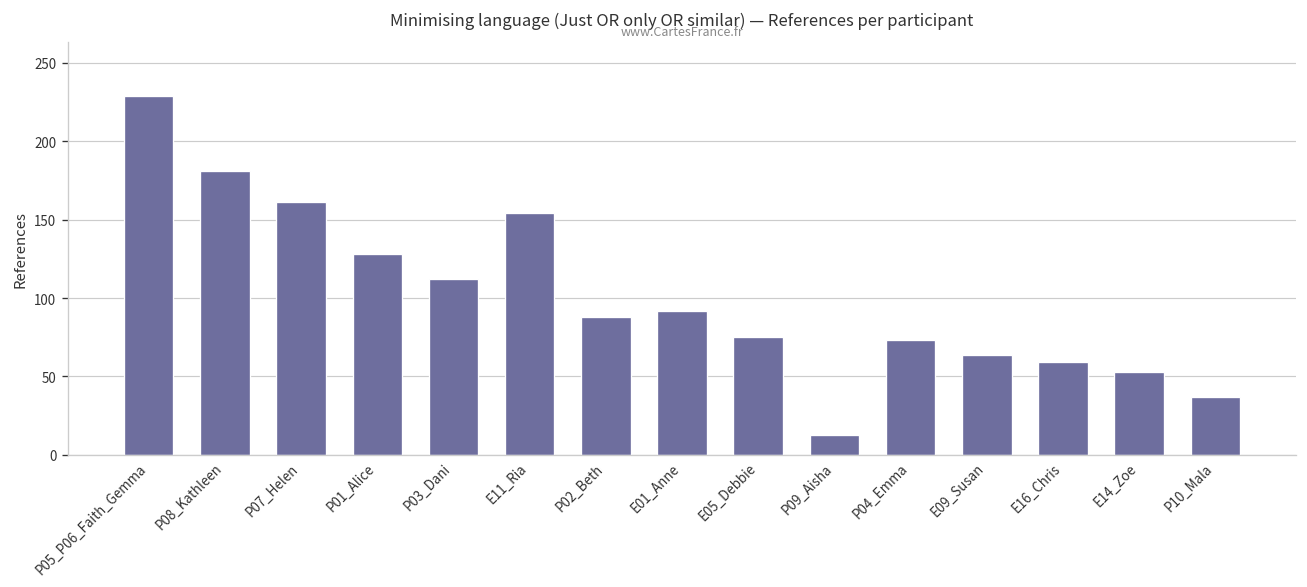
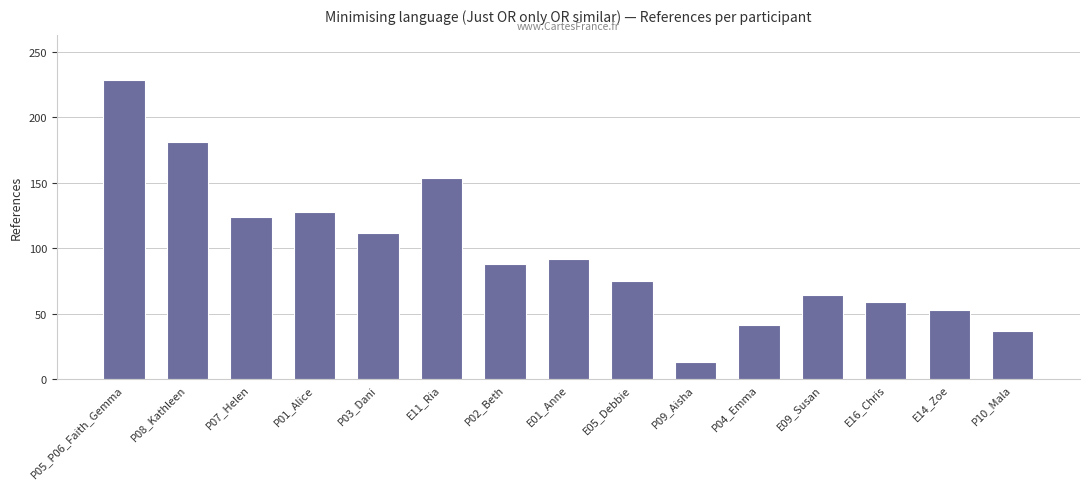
P07_Helen: 161 -> 124
P04_Emma: 73 -> 41
